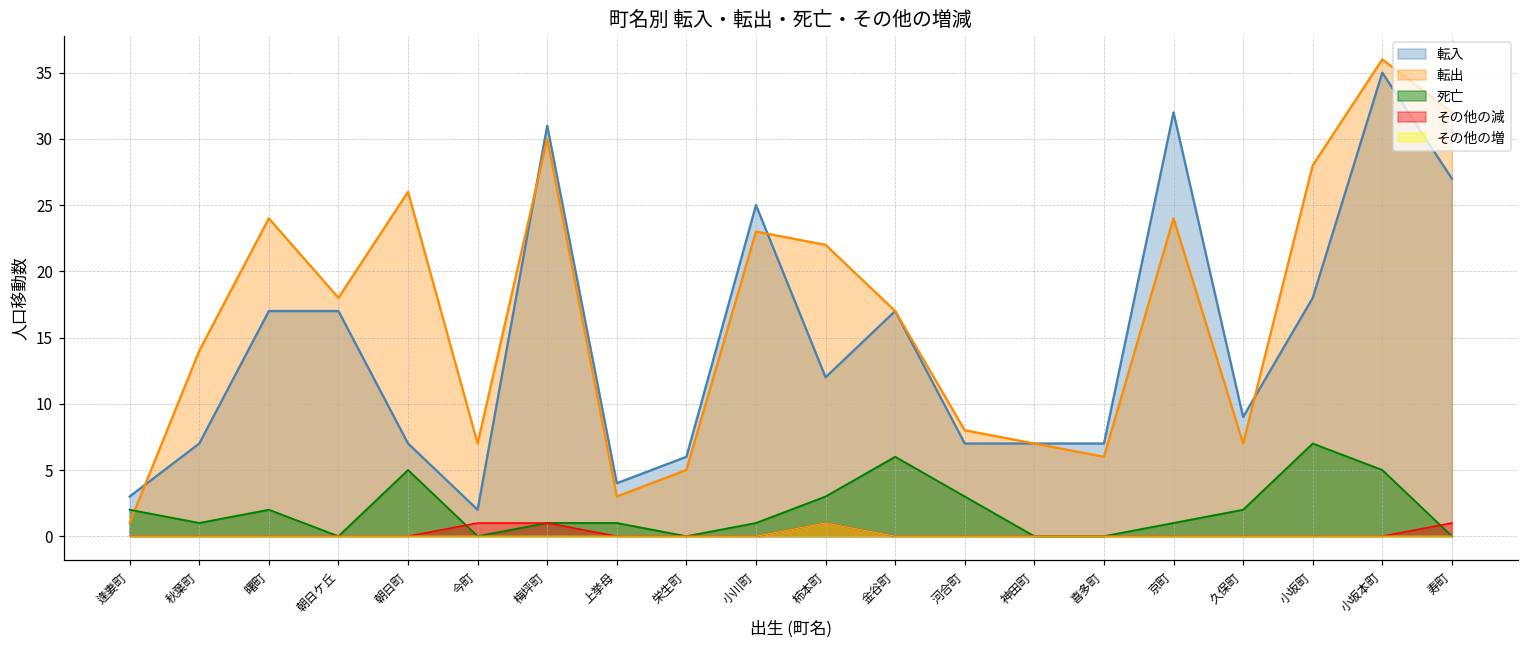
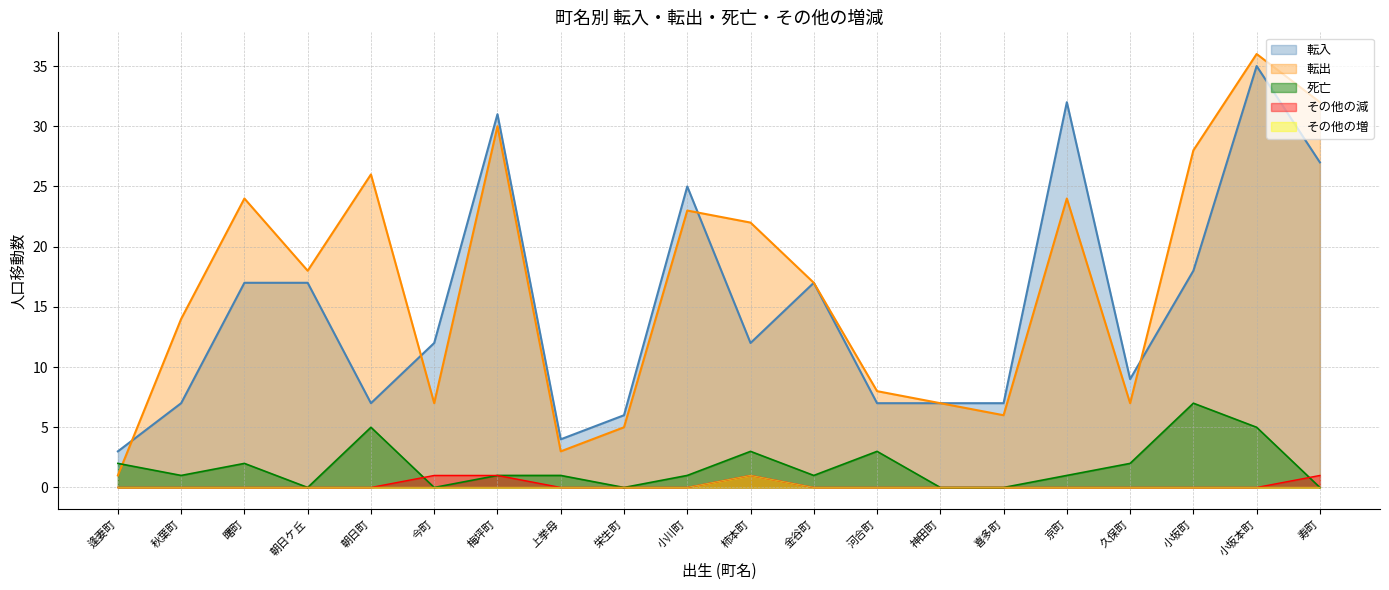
転入, 今町: 2 -> 12
死亡, 金谷町: 6 -> 1
